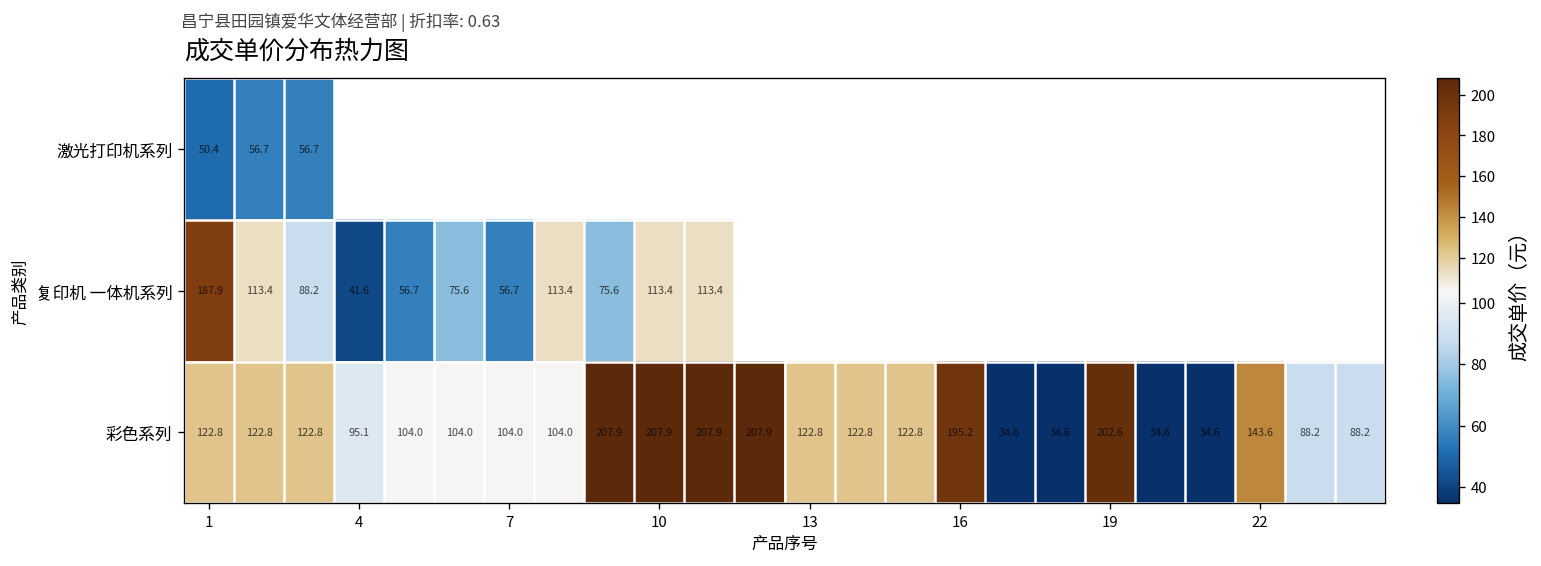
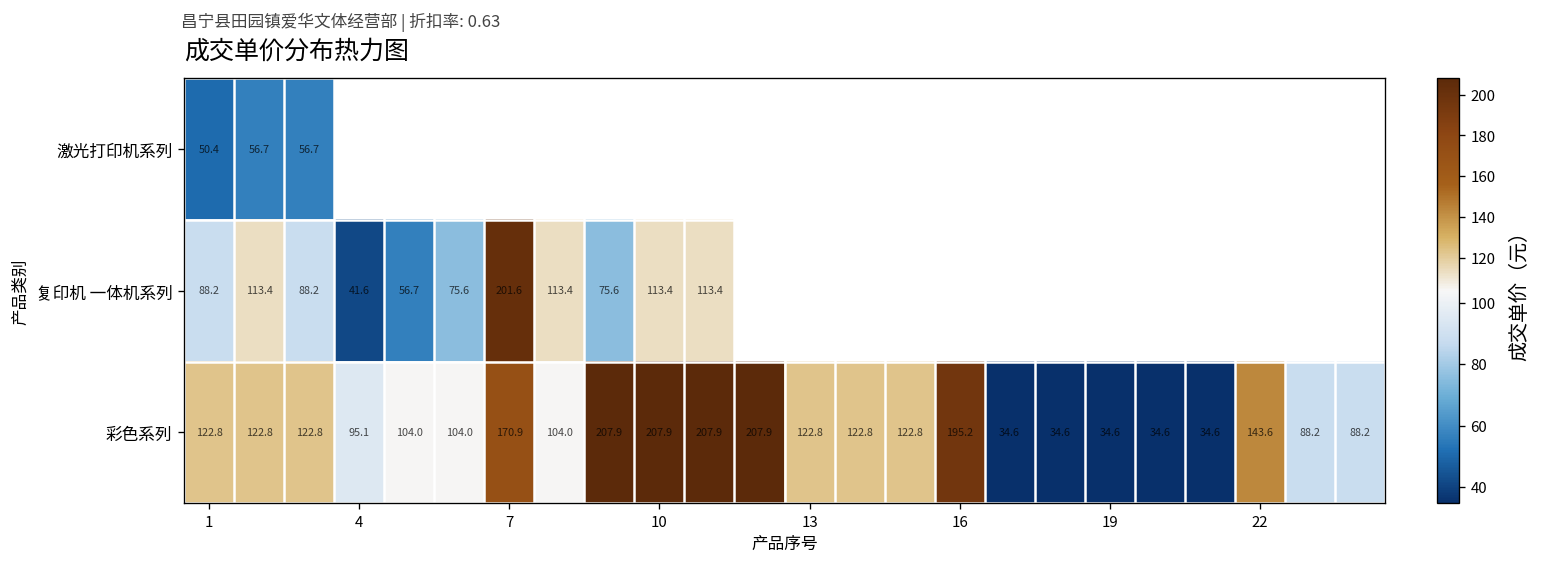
复印机 一体机系列, 1: 187.9 -> 88.2
复印机 一体机系列, 7: 56.7 -> 201.6
彩色系列, 7: 104.0 -> 170.9
彩色系列, 19: 202.6 -> 34.6
